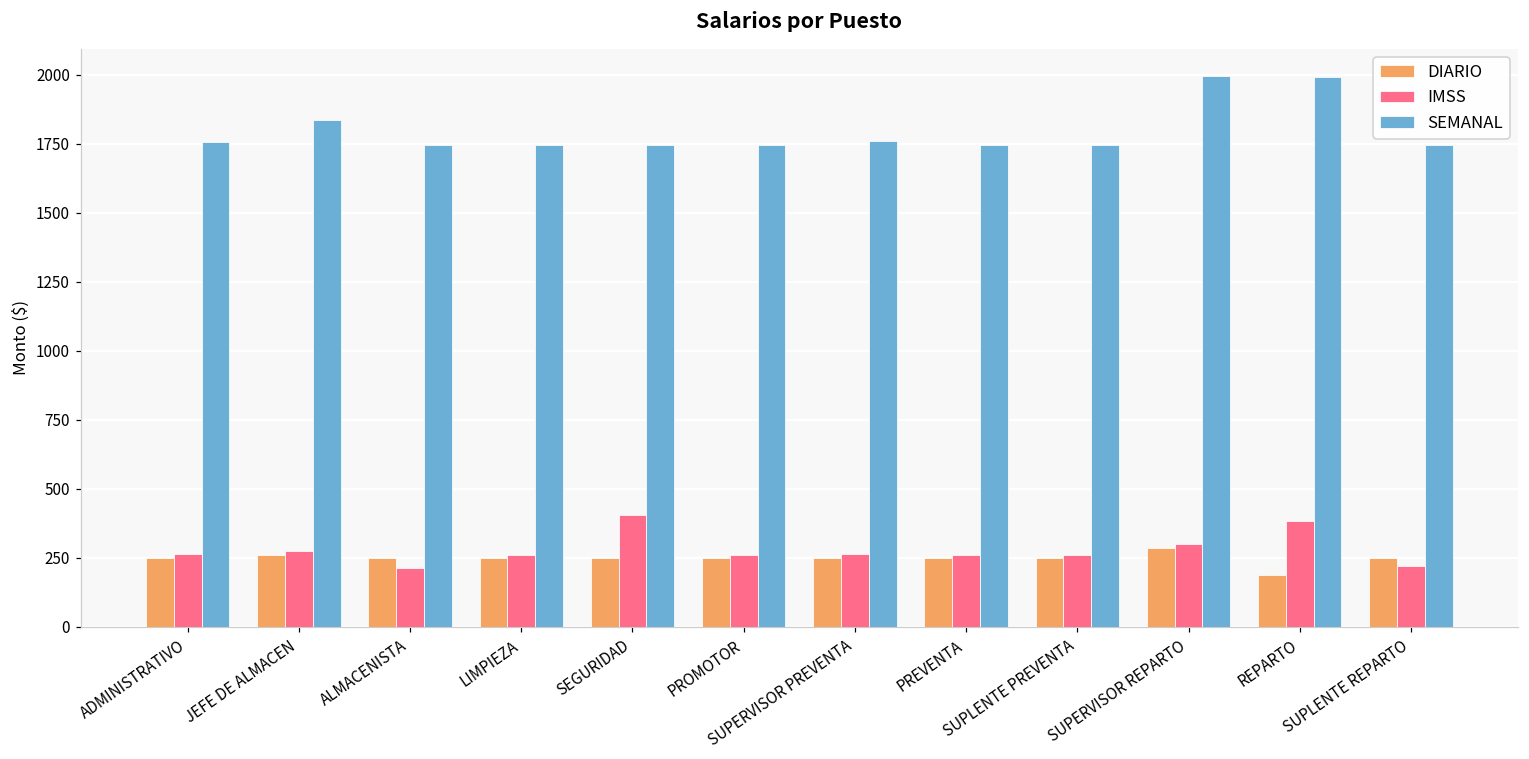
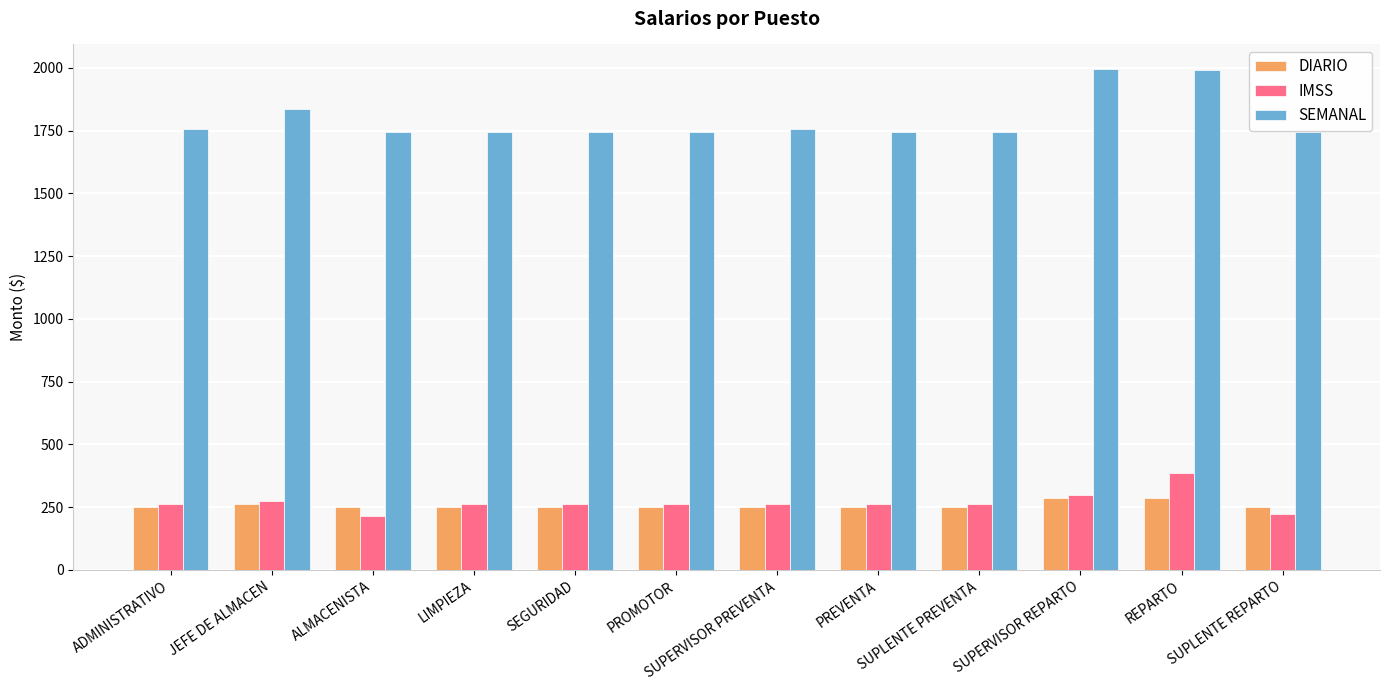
IMSS, SEGURIDAD: 410 -> 260
DIARIO, REPARTO: 190 -> 280
